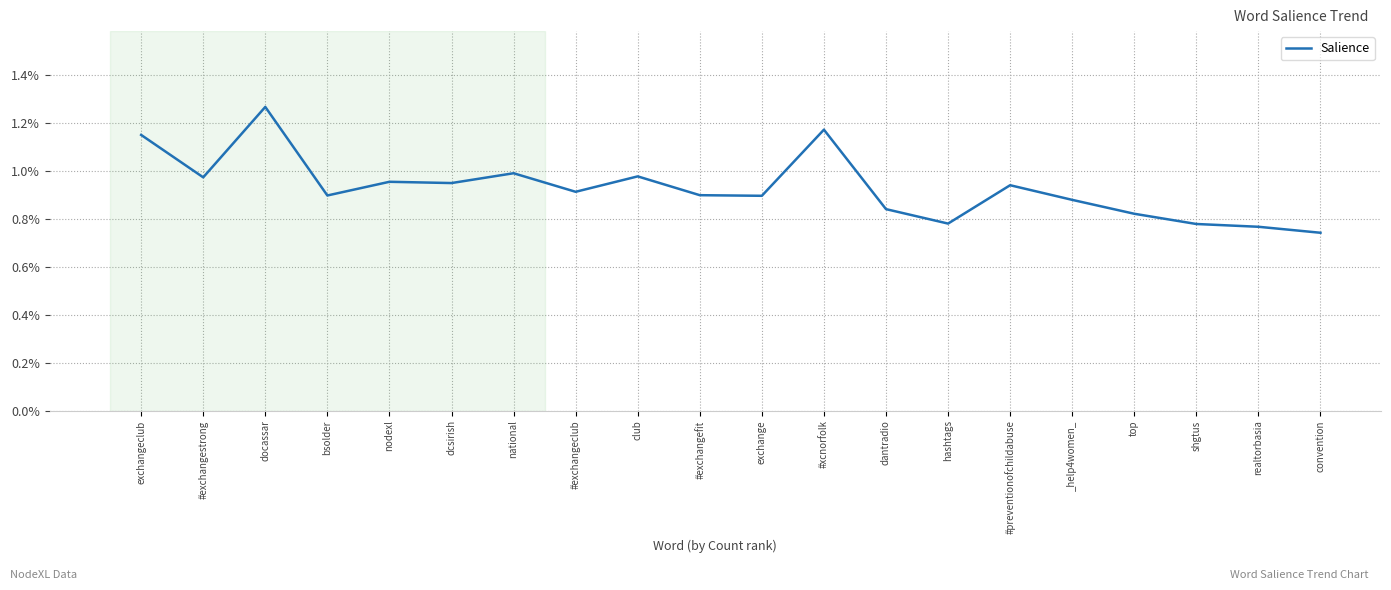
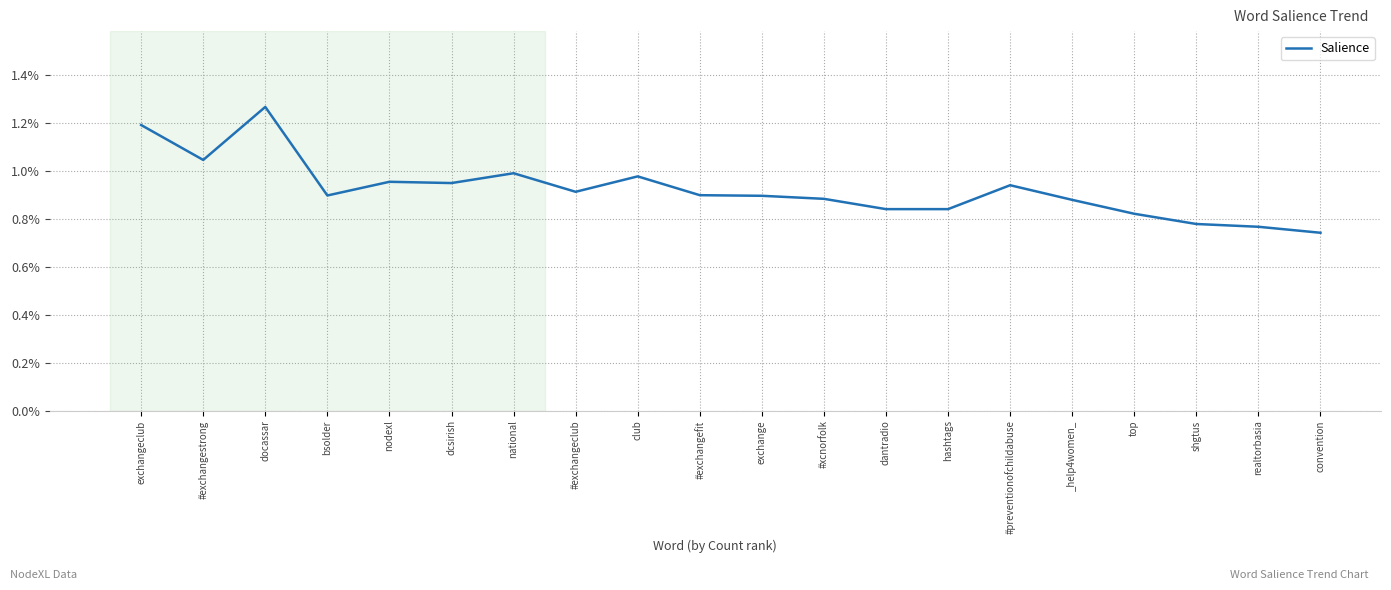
exchangeclub: 1.15% -> 1.19%
#exchangestrong: 0.97% -> 1.05%
#xcnorfolk: 1.17% -> 0.88%
hashtags: 0.78% -> 0.84%
